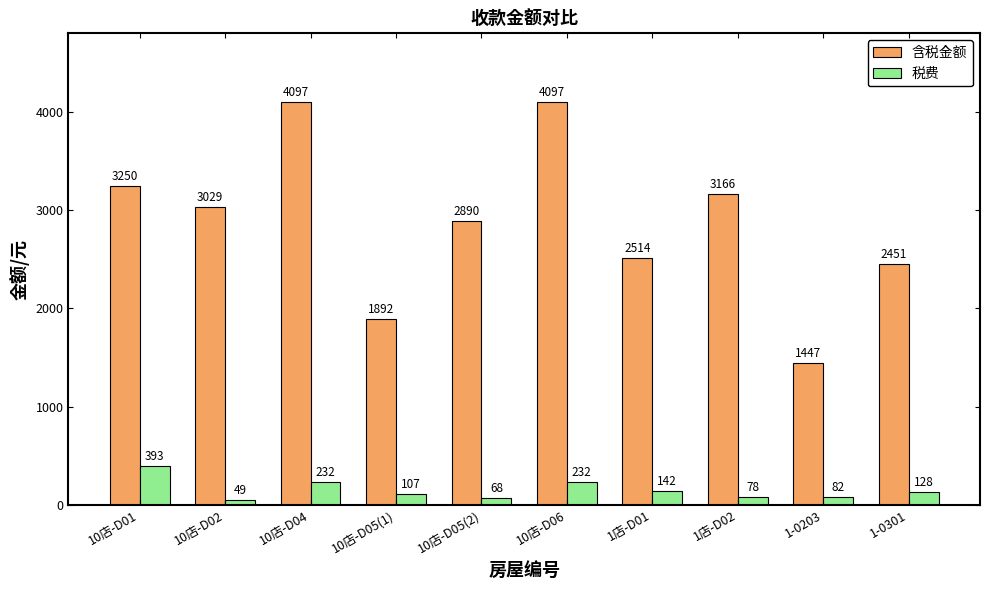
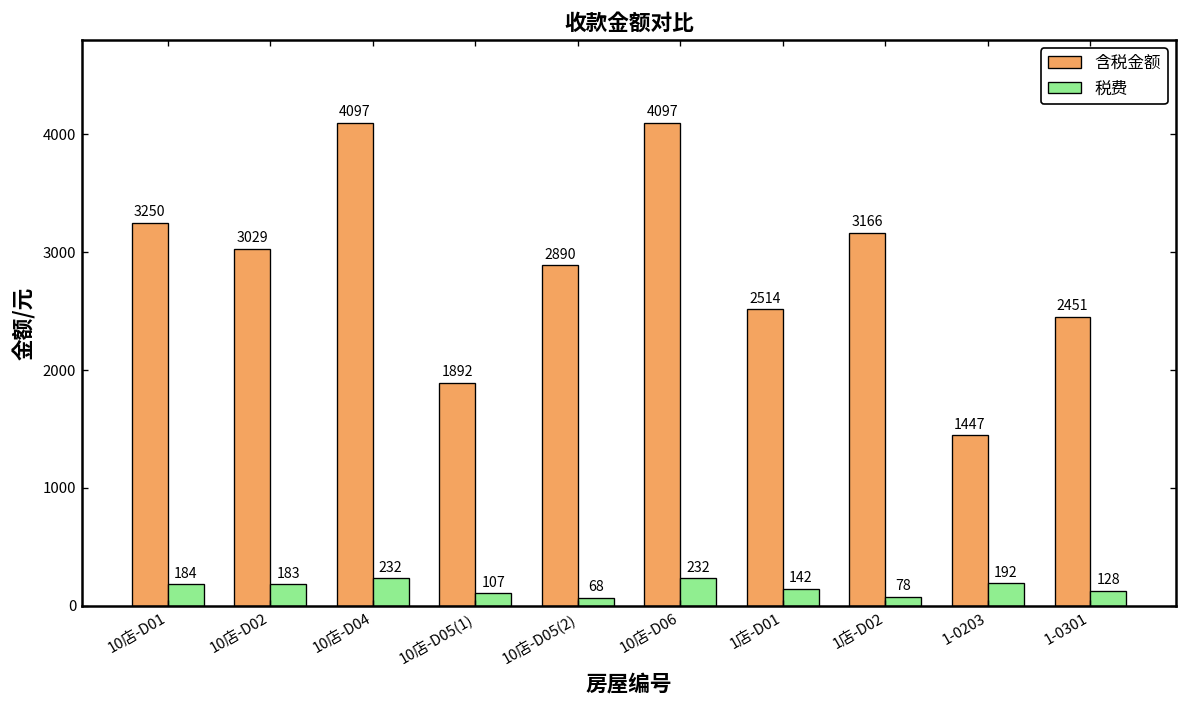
税费, 10店-D01: 393 -> 184
税费, 10店-D02: 49 -> 183
税费, 1-0203: 82 -> 192
